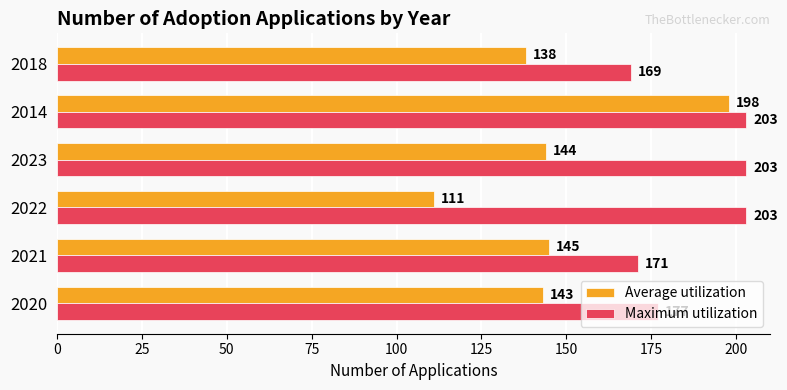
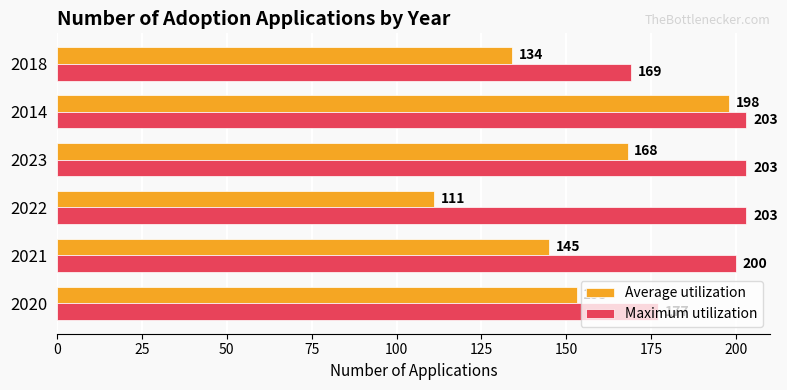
Average utilization, 2018: 138 -> 134
Average utilization, 2023: 144 -> 168
Maximum utilization, 2021: 171 -> 200
Average utilization, 2020: 143 -> 153
